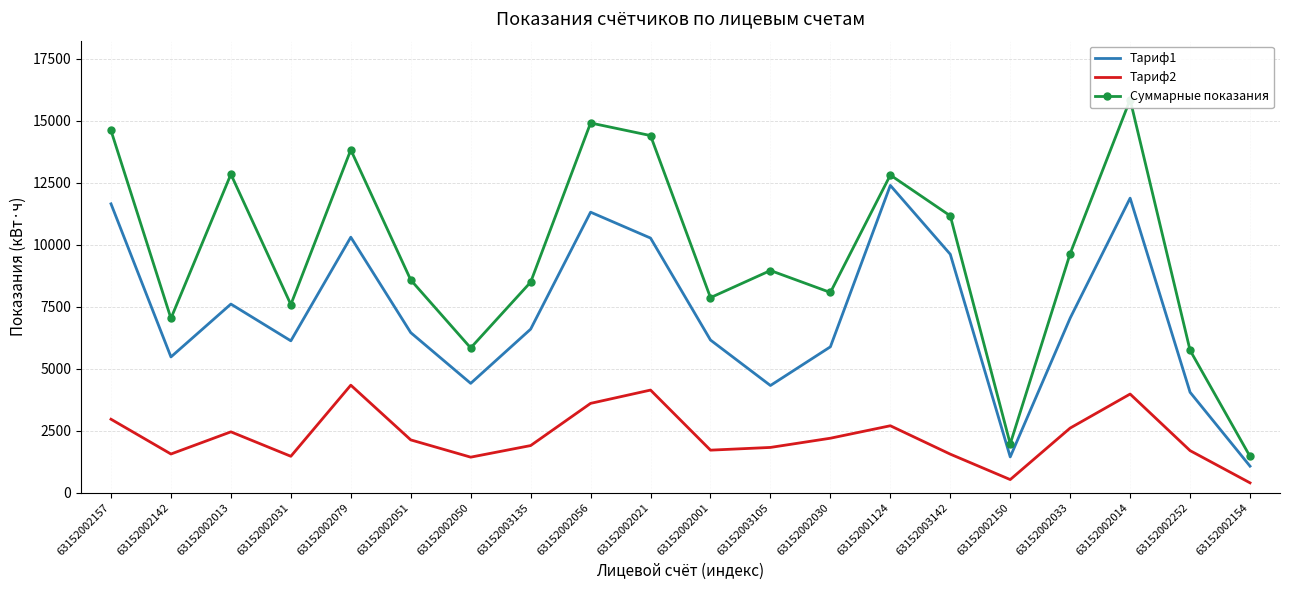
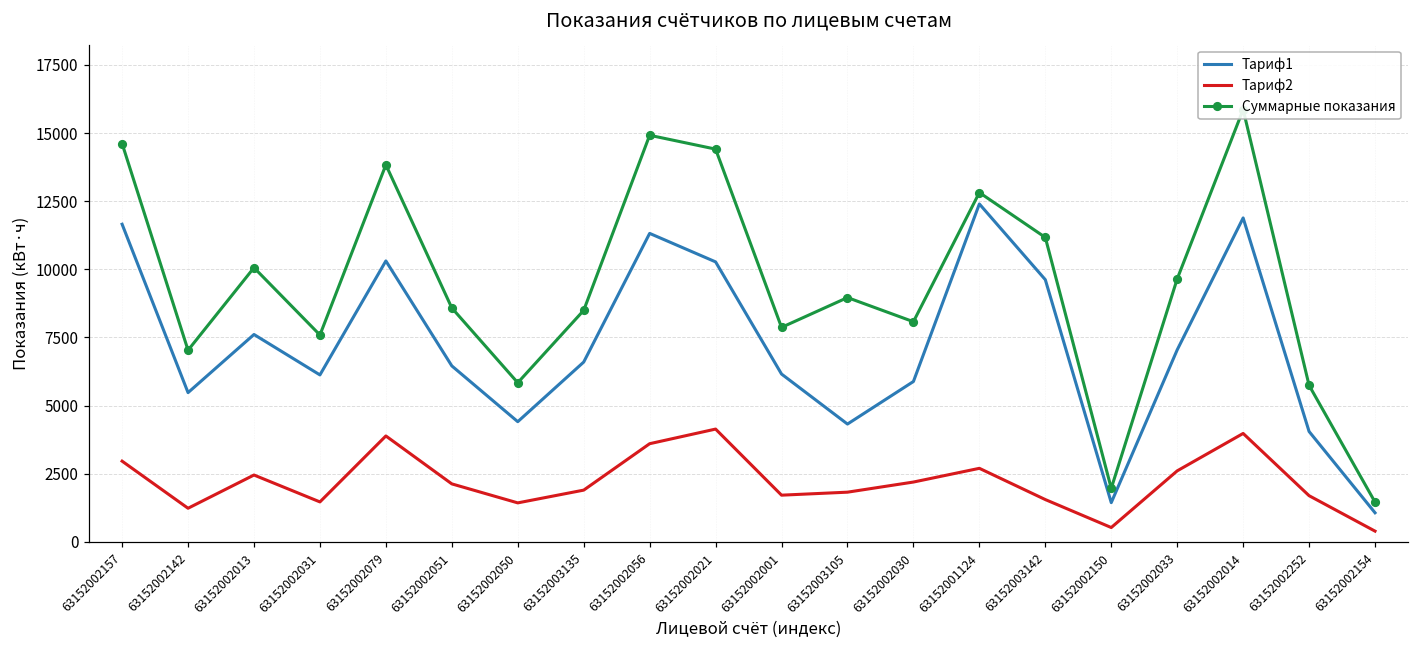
Тариф2, 63152002142: 1600 -> 1200
Суммарные показания, 63152002013: 12800 -> 10100
Тариф2, 63152002079: 4300 -> 3900
